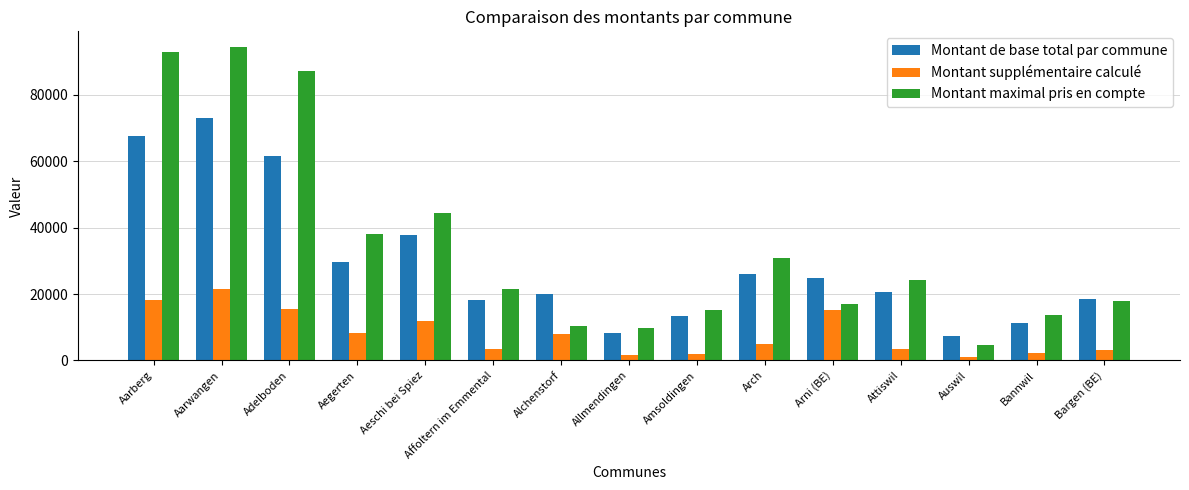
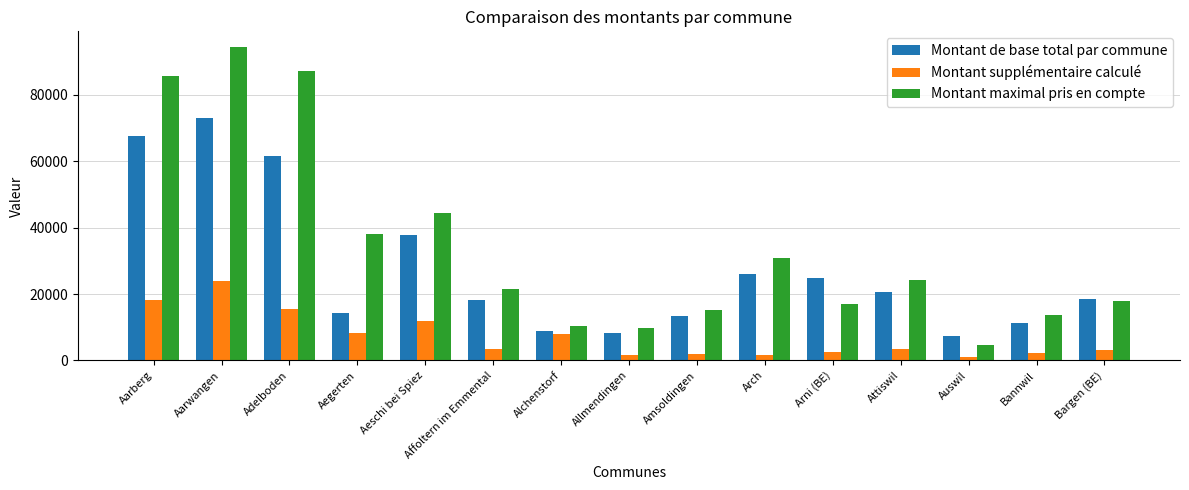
Montant maximal pris en compte, Aarberg: 93000 -> 86000
Montant supplémentaire calculé, Aarwangen: 21000 -> 24000
Montant de base total par commune, Aegerten: 30000 -> 14000
Montant de base total par commune, Alchenstorf: 20000 -> 9000
Montant supplémentaire calculé, Arch: 5000 -> 2000
Montant supplémentaire calculé, Arni (BE): 15000 -> 3000
